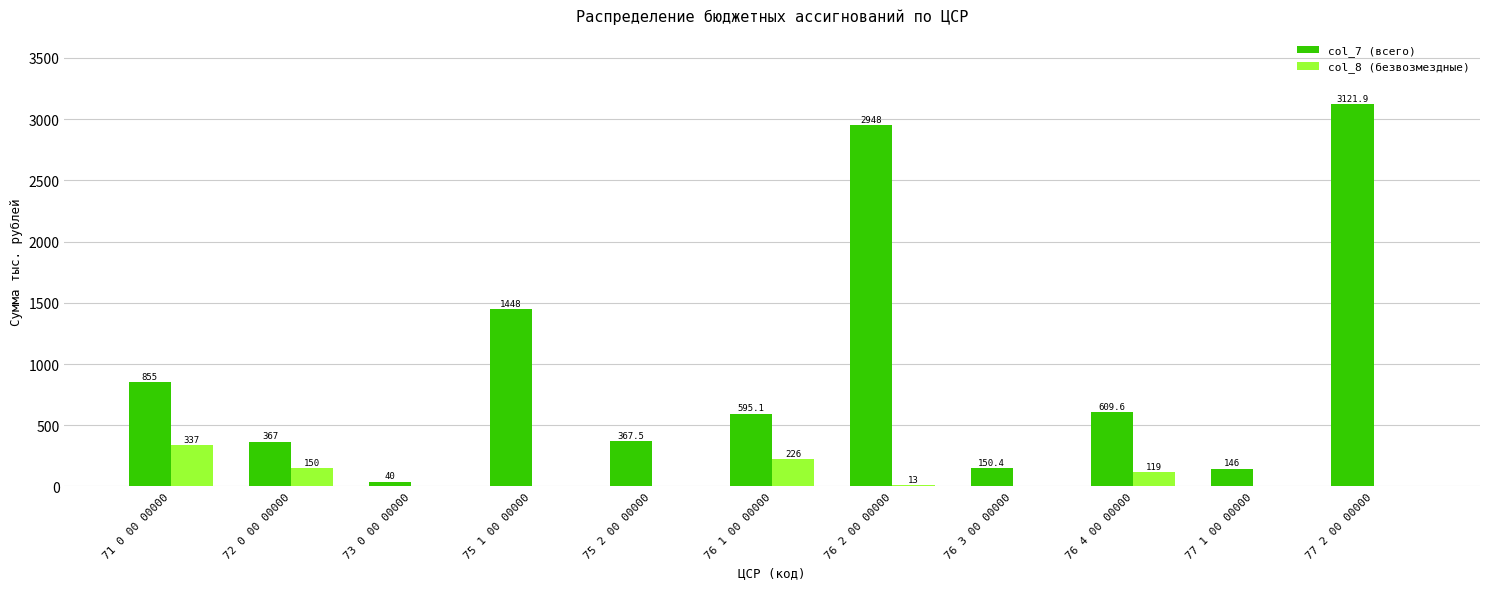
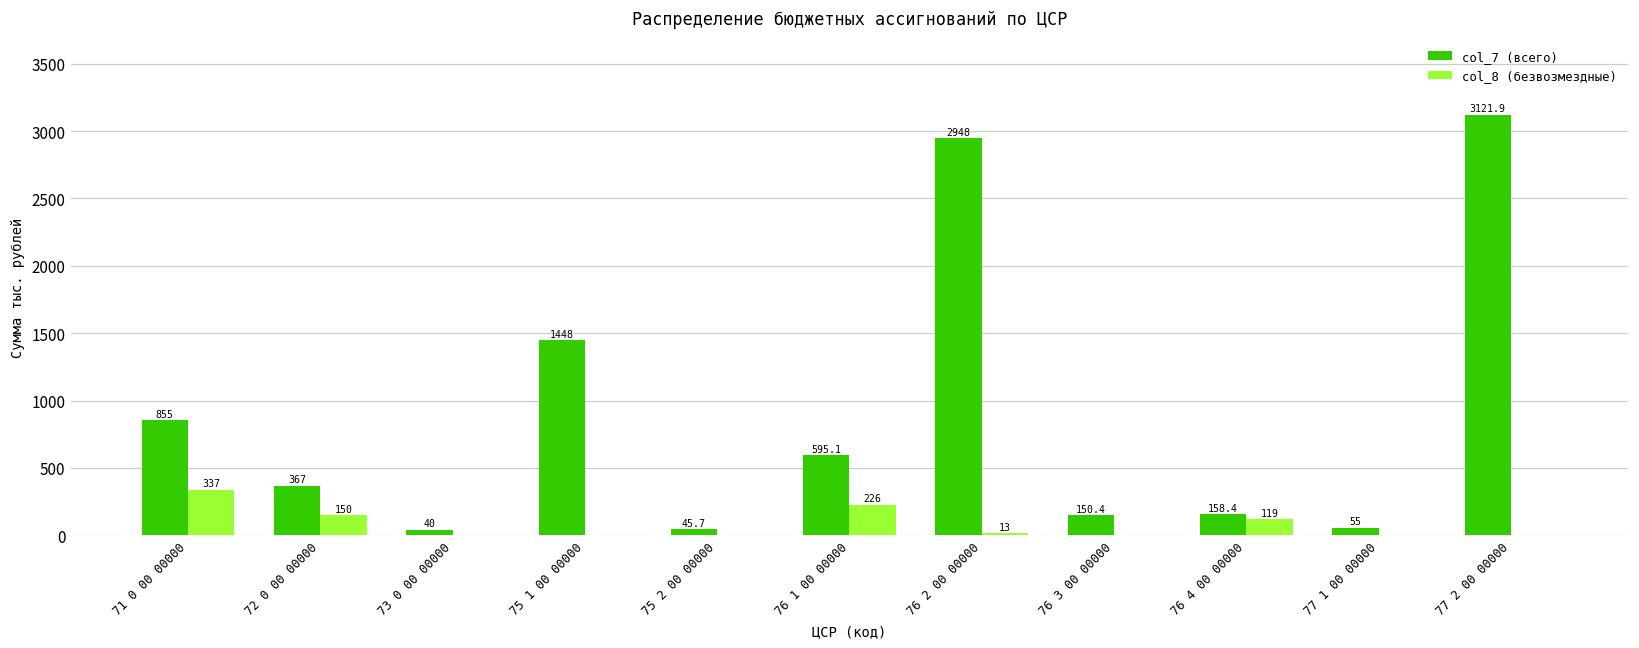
col_7 (всего), 75 2 00 00000: 367.5 -> 45.7
col_7 (всего), 76 4 00 00000: 609.6 -> 158.4
col_7 (всего), 77 1 00 00000: 146 -> 55
